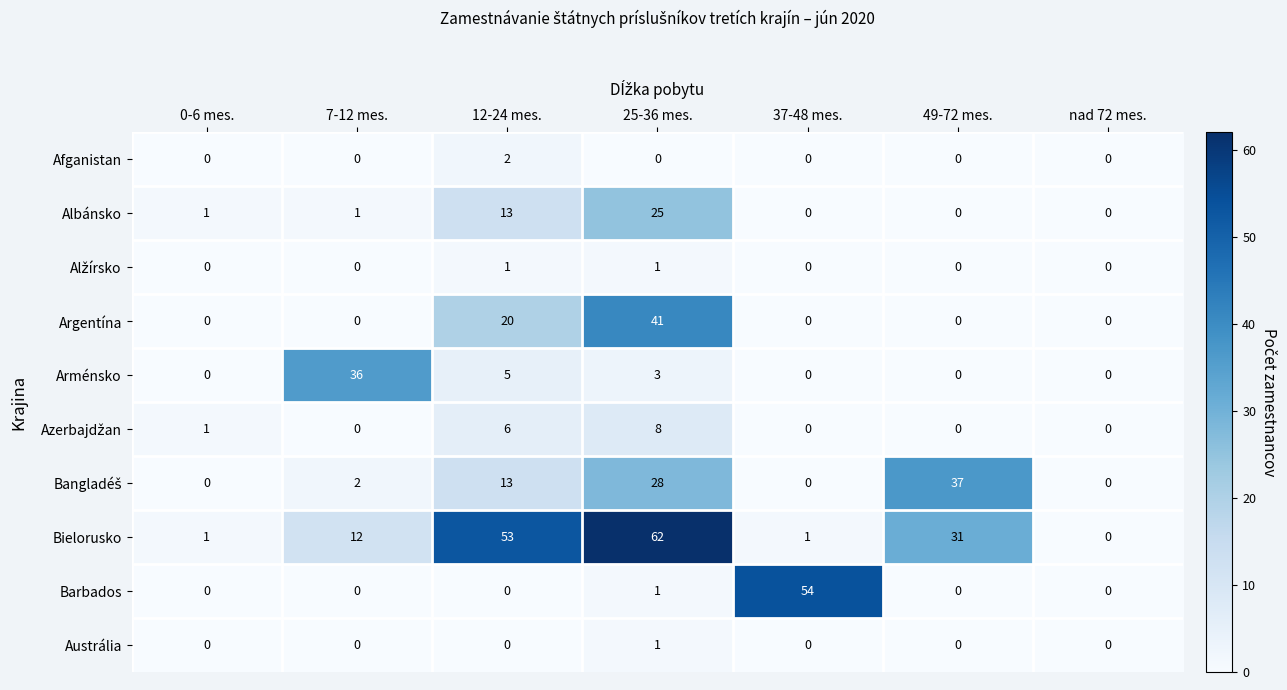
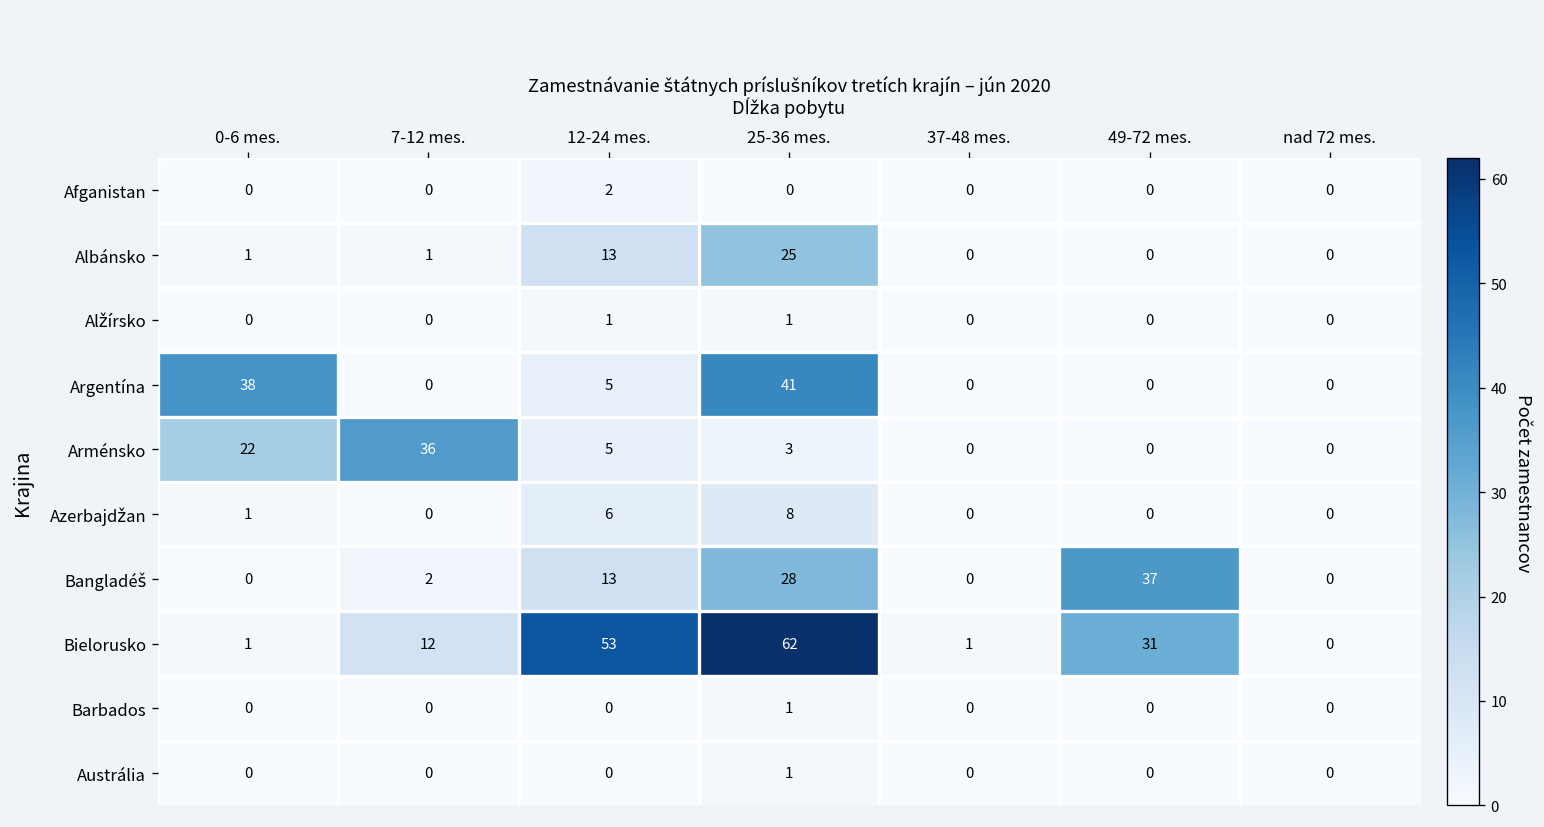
Argentína, 0-6 mes.: 0 -> 38
Argentína, 12-24 mes.: 20 -> 5
Arménsko, 0-6 mes.: 0 -> 22
Barbados, 37-48 mes.: 54 -> 0
